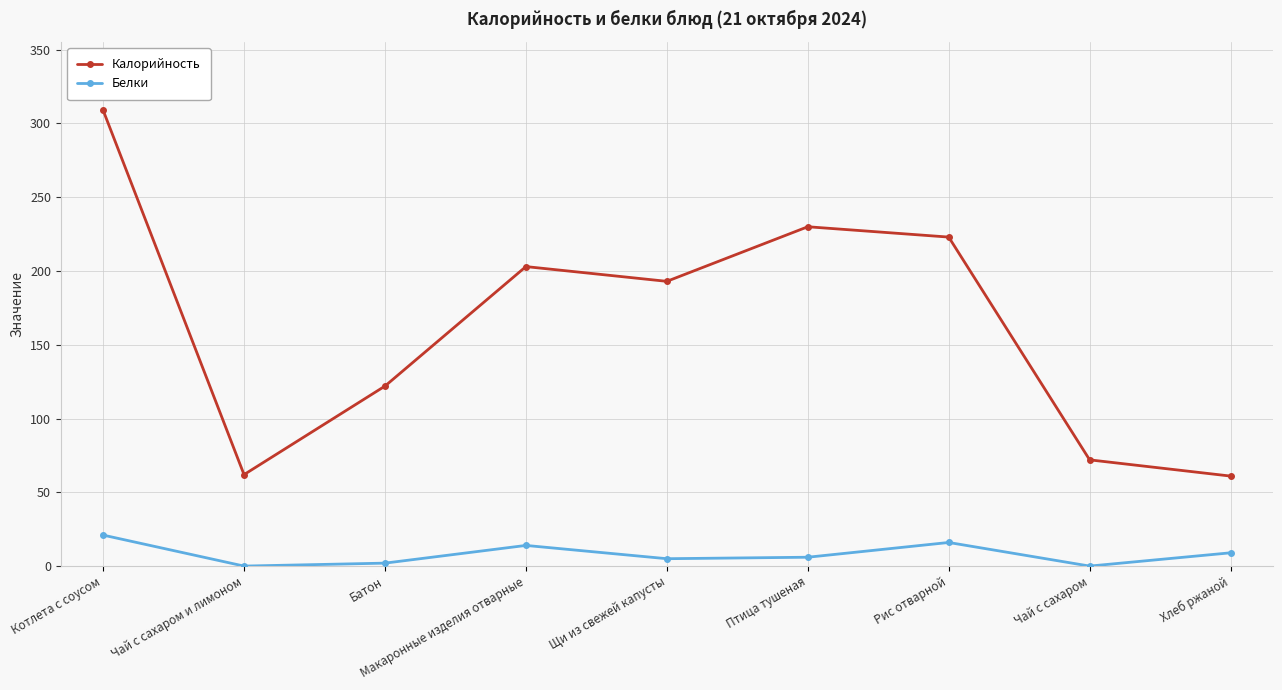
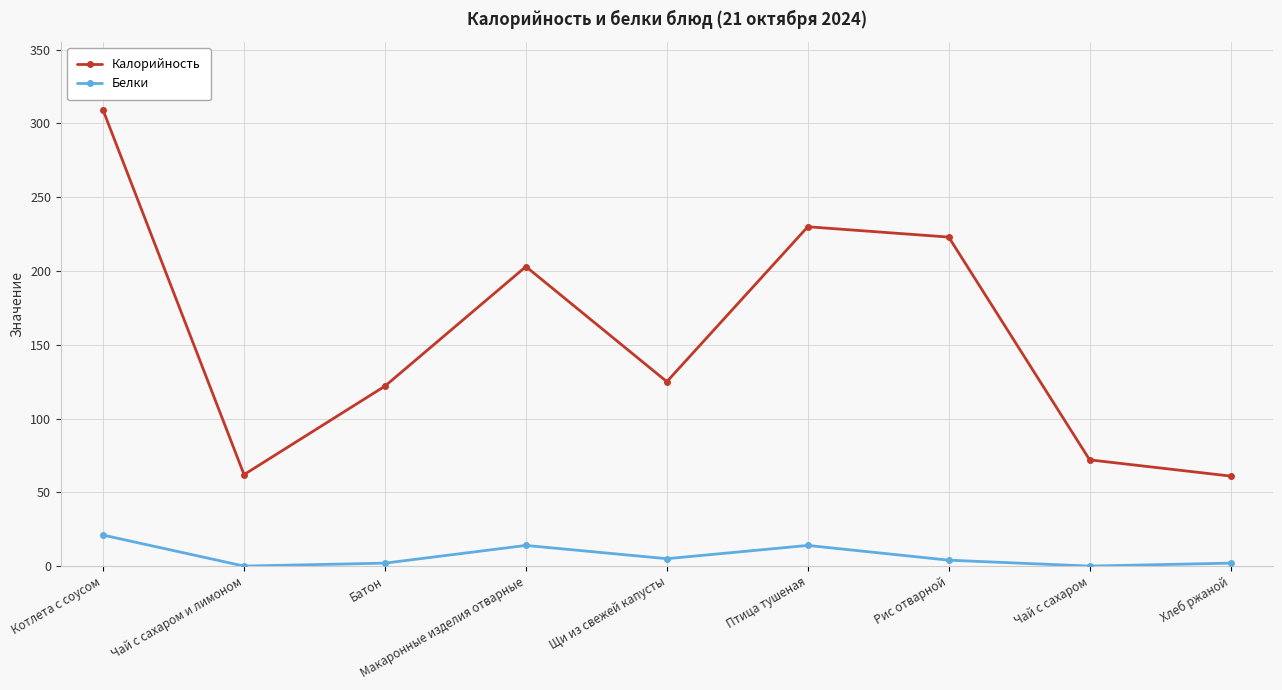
Калорийность, Щи из свежей капусты: 193 -> 125
Белки, Птица тушеная: 6 -> 14
Белки, Рис отварной: 16 -> 4
Белки, Хлеб ржаной: 9 -> 2
